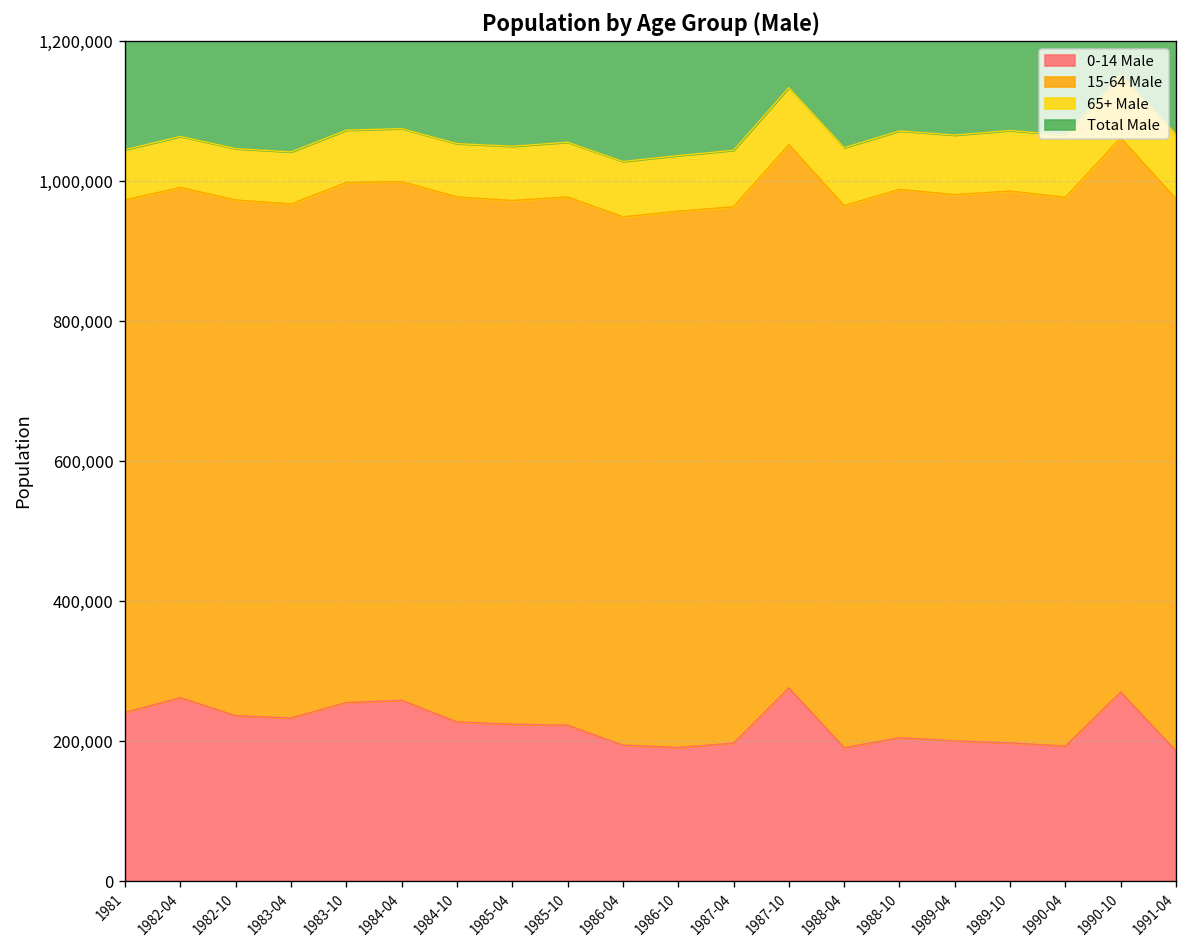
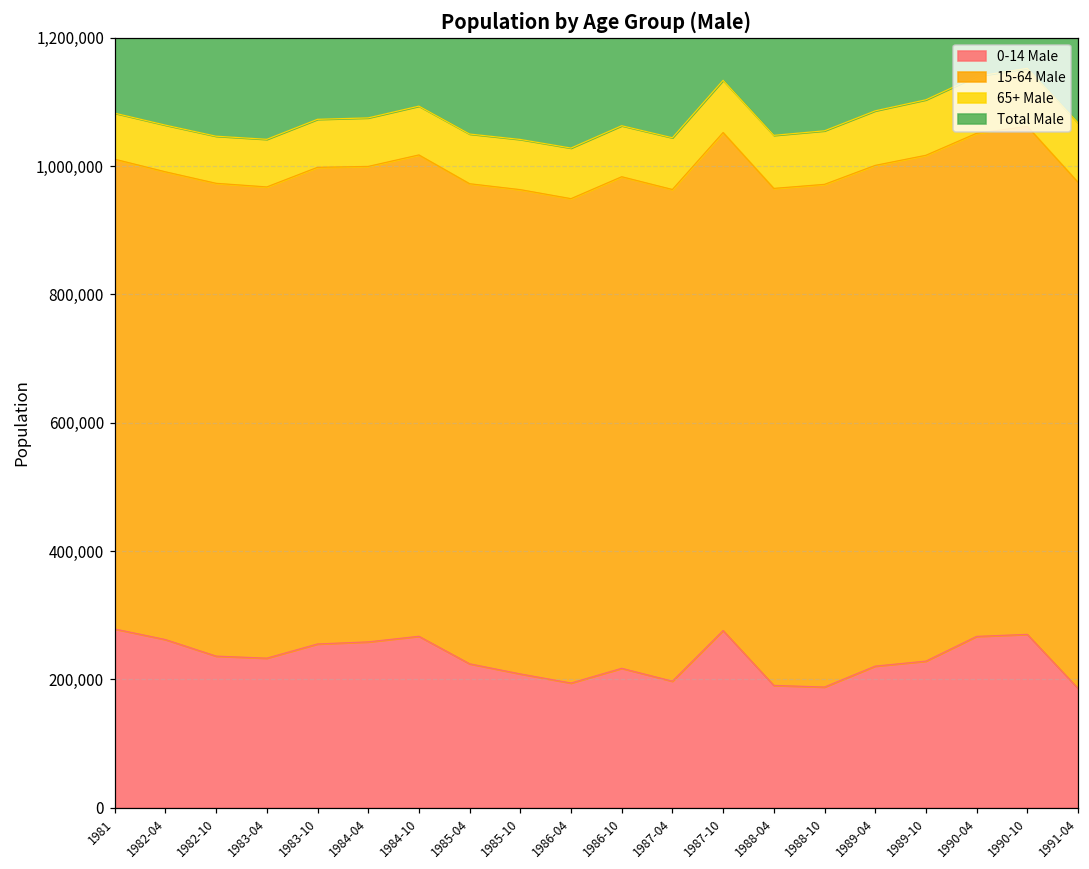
0-14 Male, 1981: 240,000 -> 280,000
0-14 Male, 1984-10: 230,000 -> 270,000
0-14 Male, 1985-10: 220,000 -> 210,000
0-14 Male, 1986-10: 190,000 -> 220,000
0-14 Male, 1988-10: 200,000 -> 190,000
0-14 Male, 1989-04: 200,000 -> 220,000
0-14 Male, 1989-10: 200,000 -> 230,000
0-14 Male, 1990-04: 190,000 -> 270,000
